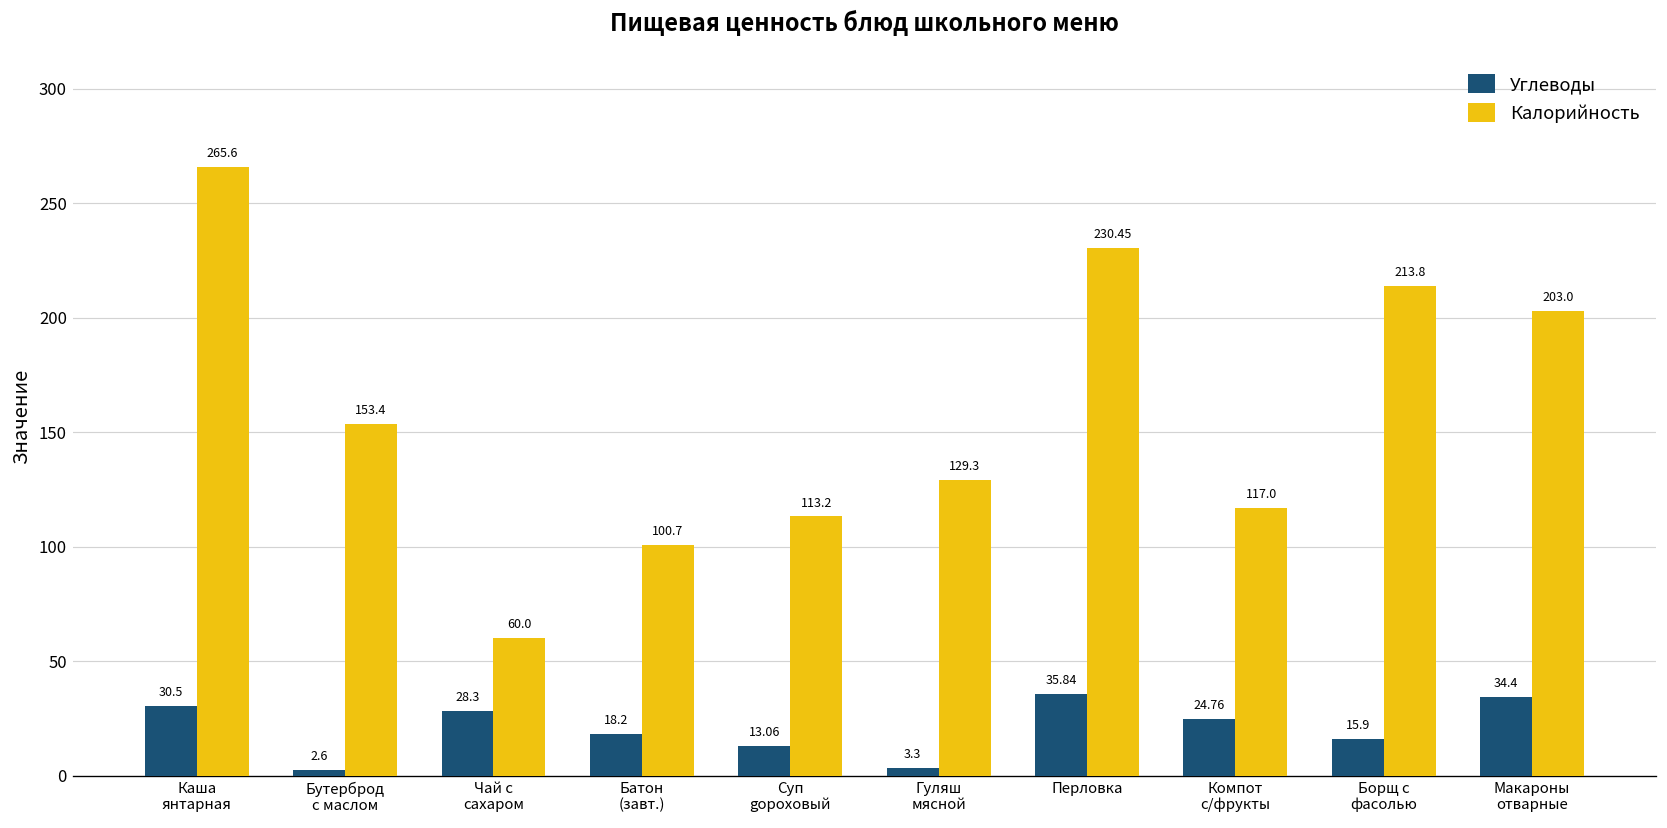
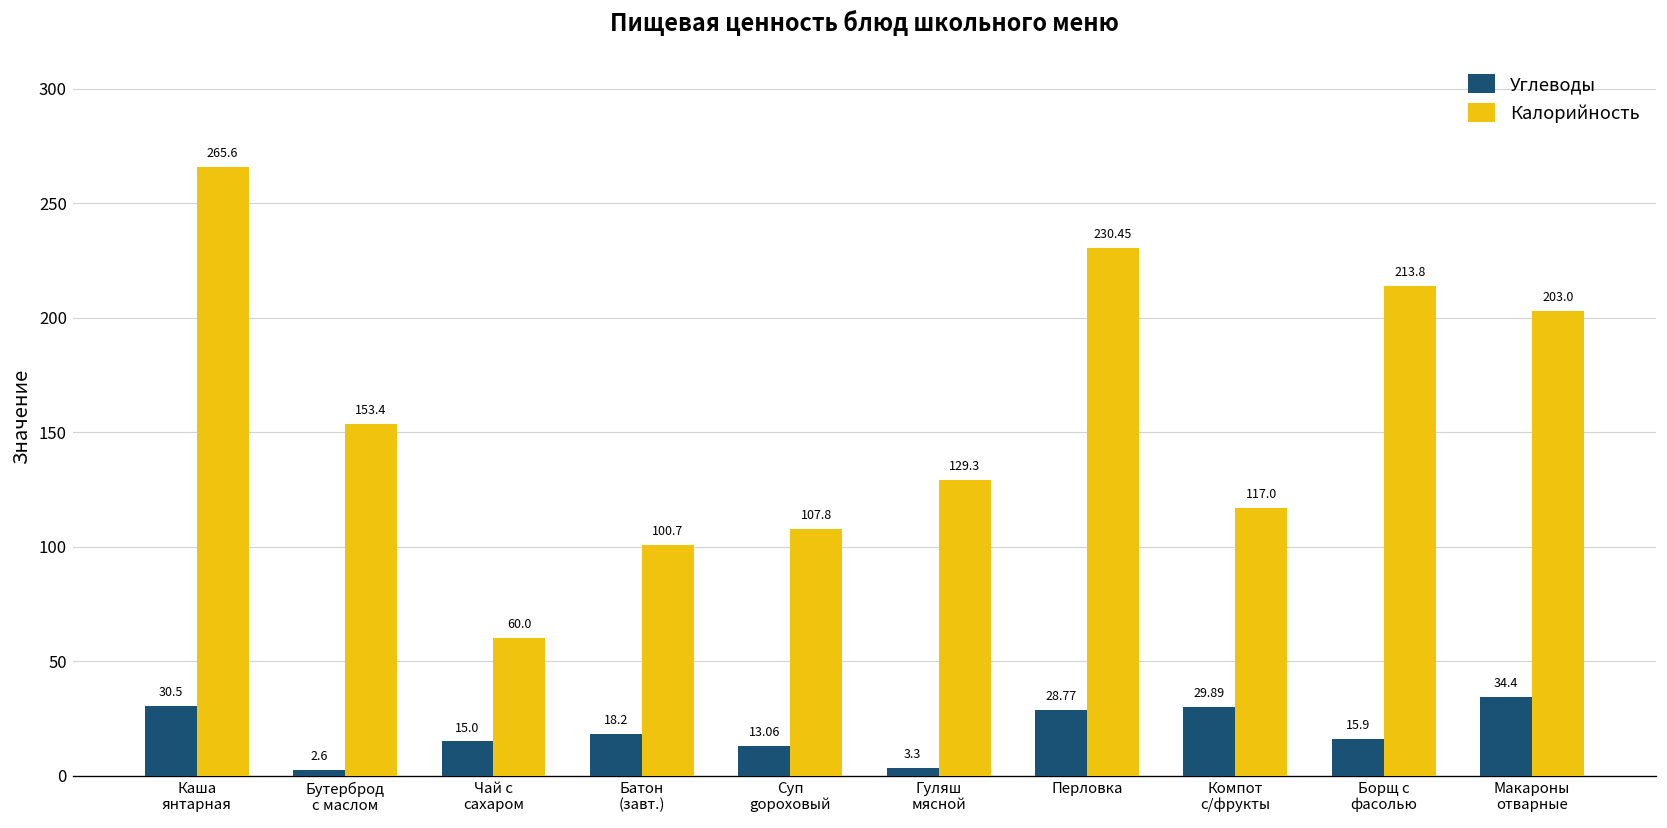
Углеводы, Чай с сахаром: 28.3 -> 15.0
Калорийность, Суп gороховый: 113.2 -> 107.8
Углеводы, Перловка: 35.84 -> 28.77
Углеводы, Компот с/фрукты: 24.76 -> 29.89
